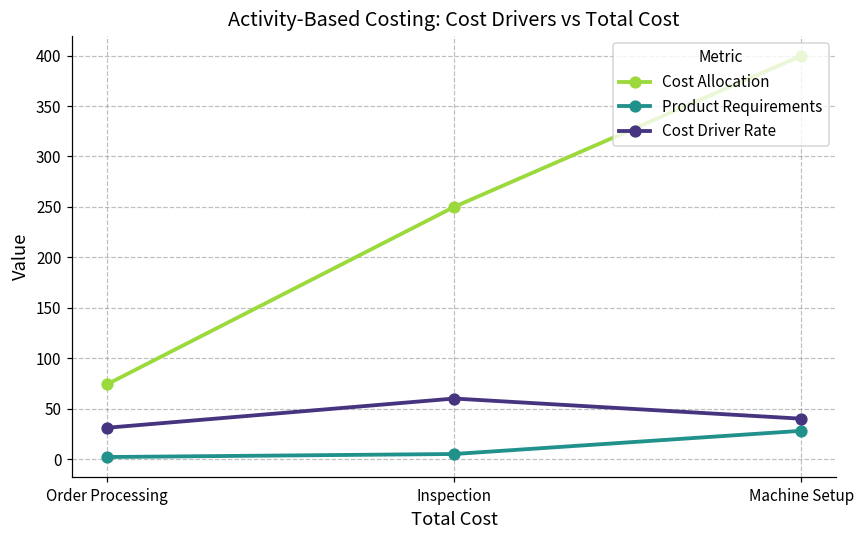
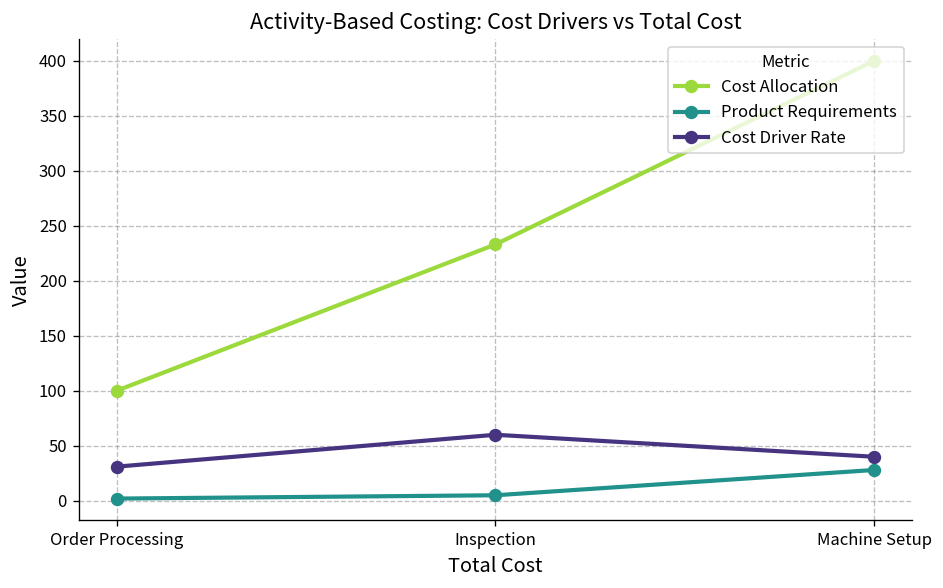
Cost Allocation, Order Processing: 70 -> 100
Cost Allocation, Inspection: 250 -> 230
